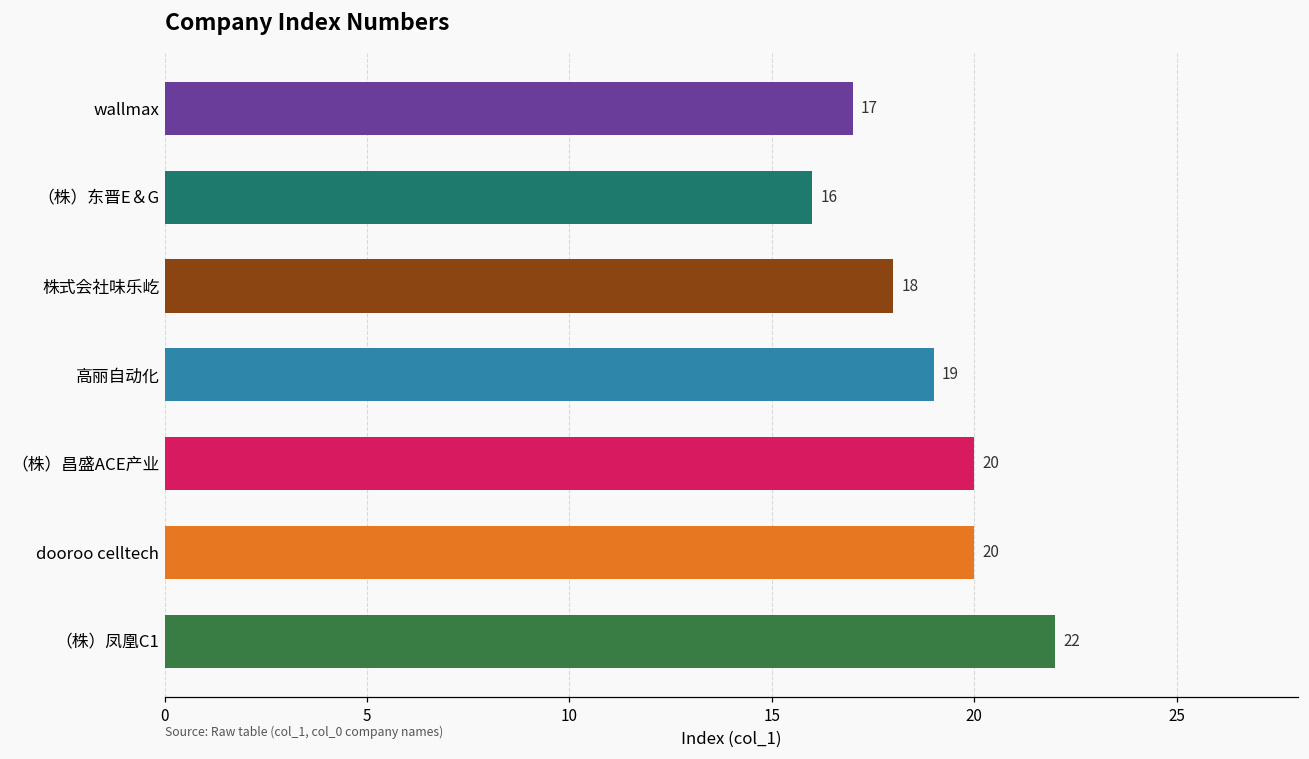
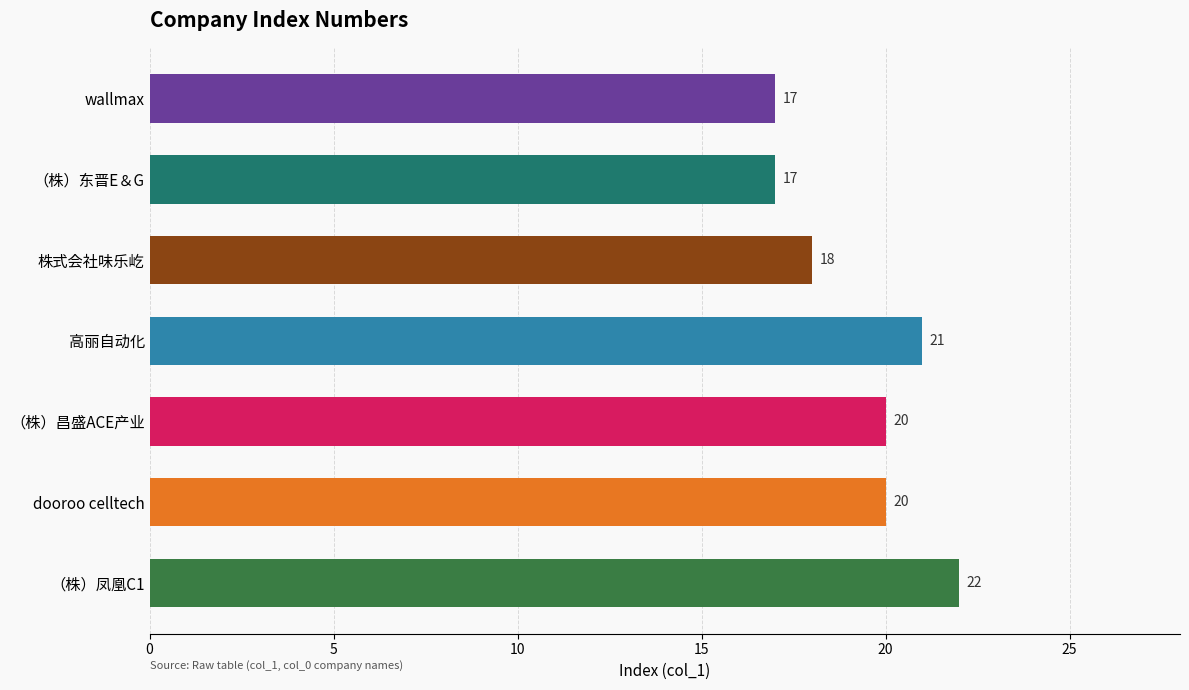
（株）东晋E＆G: 16 -> 17
高丽自动化: 19 -> 21
